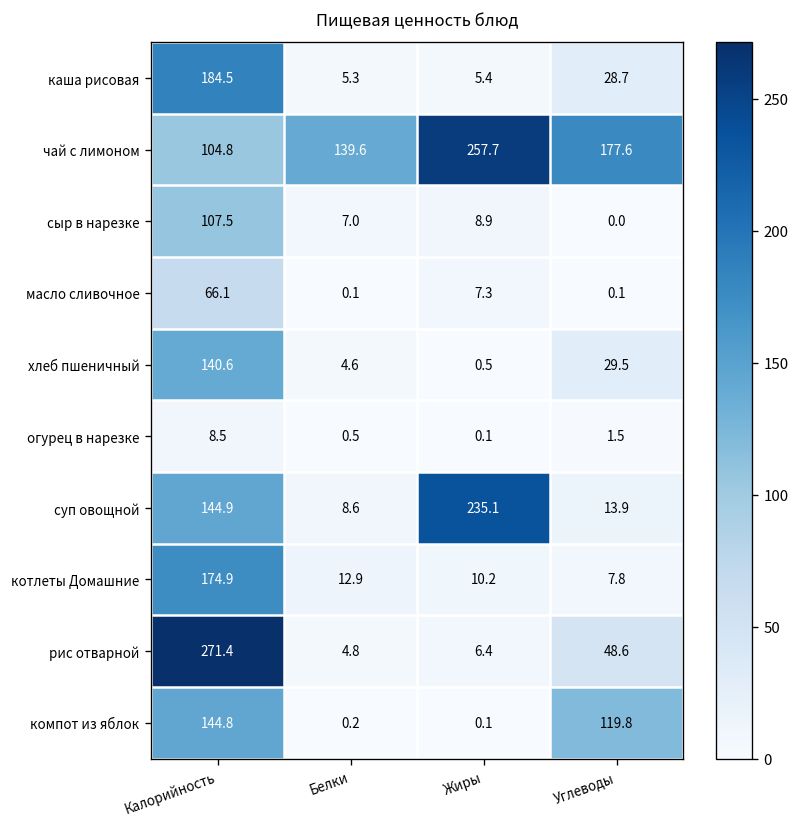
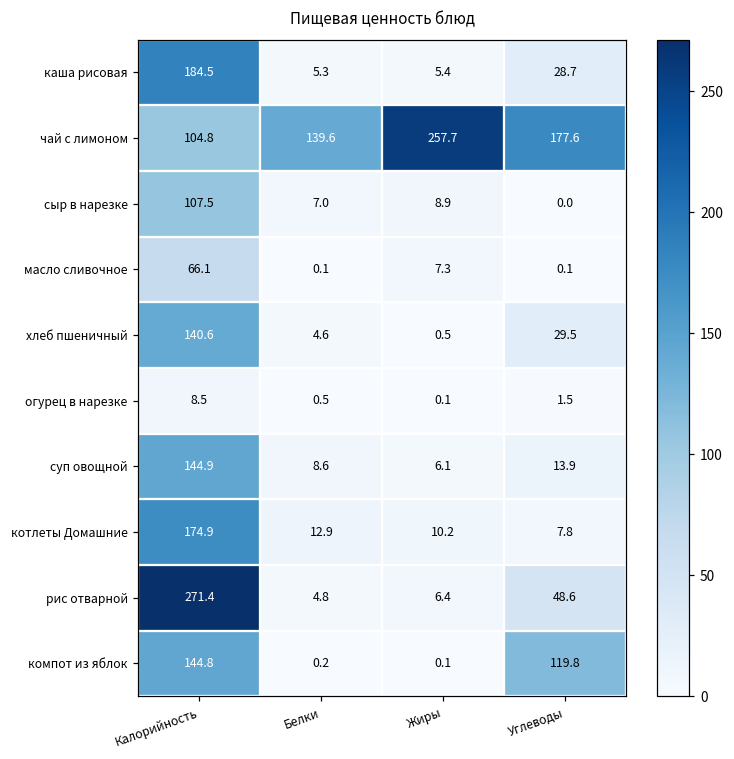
суп овощной, Жиры: 235.1 -> 6.1
